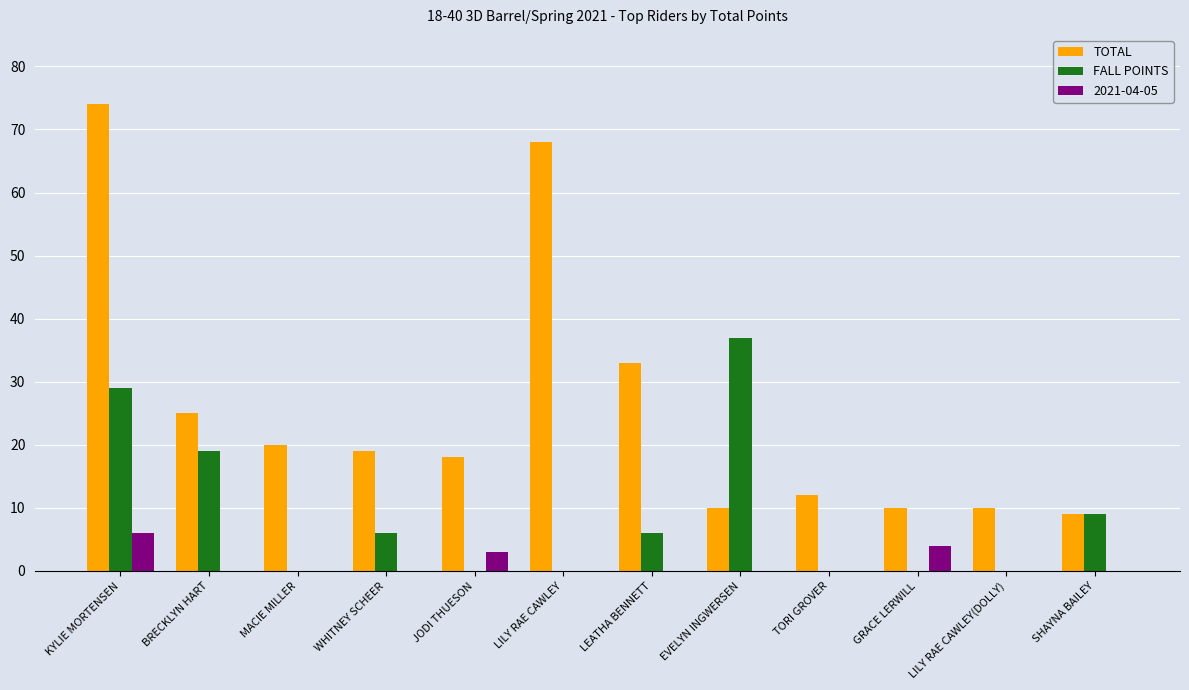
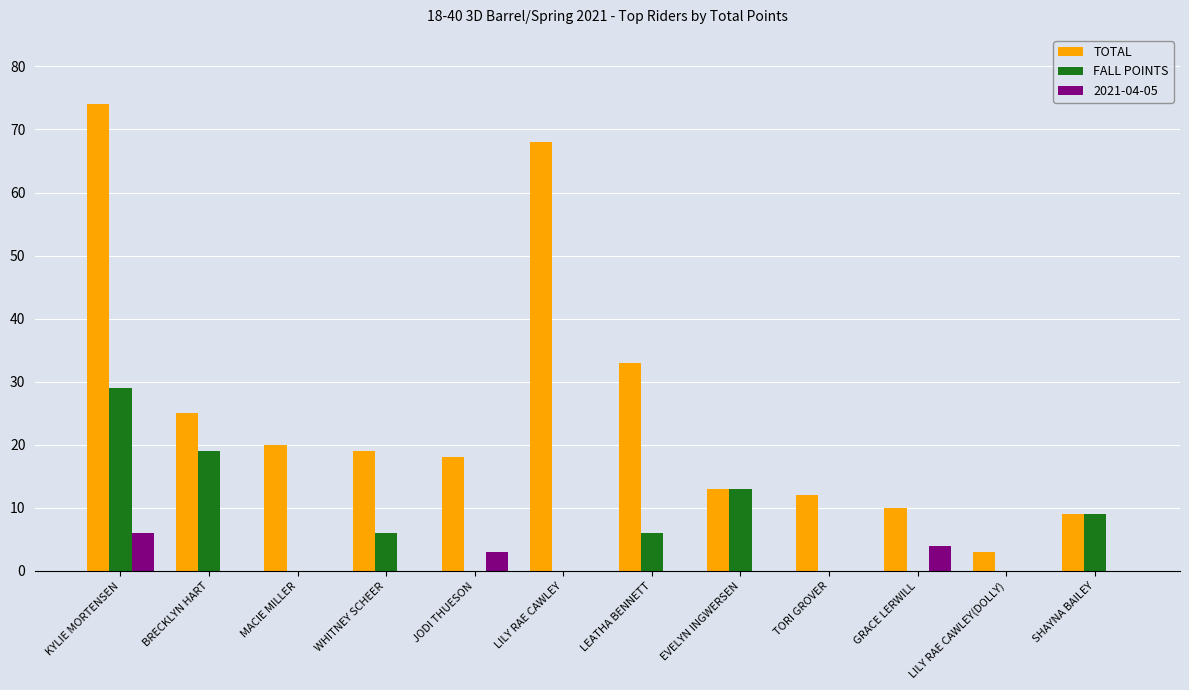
TOTAL, EVELYN INGWERSEN: 10 -> 13
FALL POINTS, EVELYN INGWERSEN: 37 -> 13
TOTAL, LILY RAE CAWLEY(DOLLY): 10 -> 3
